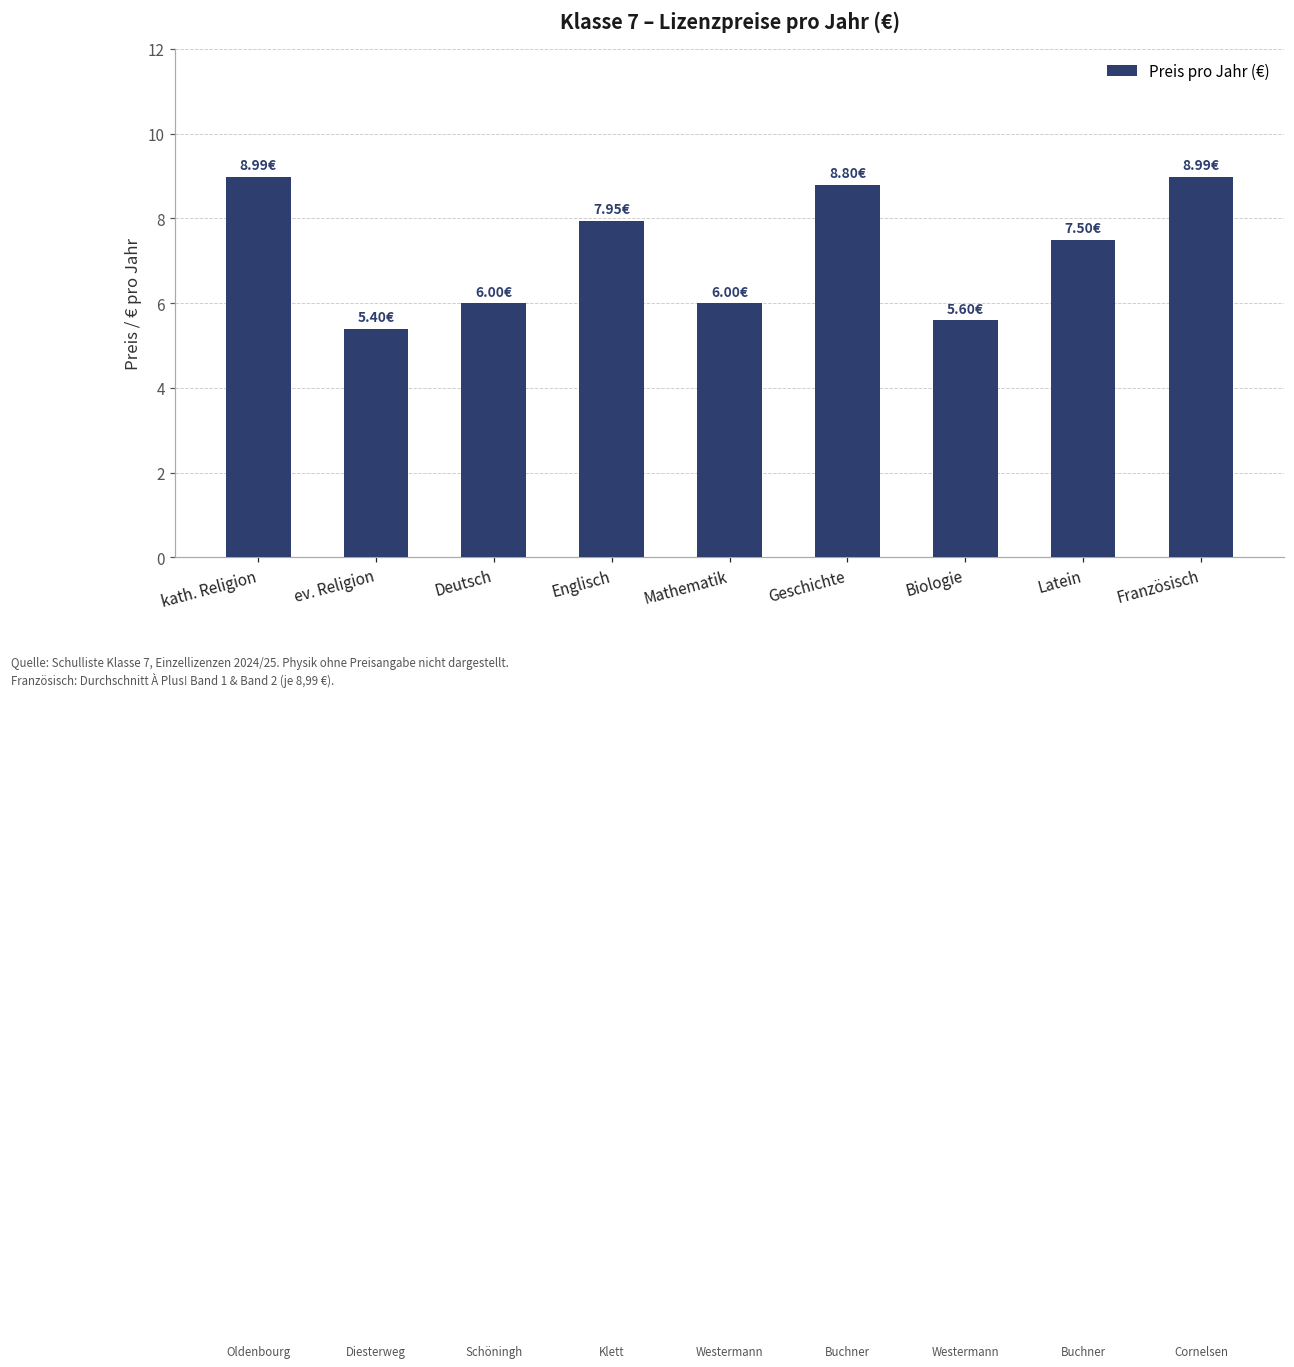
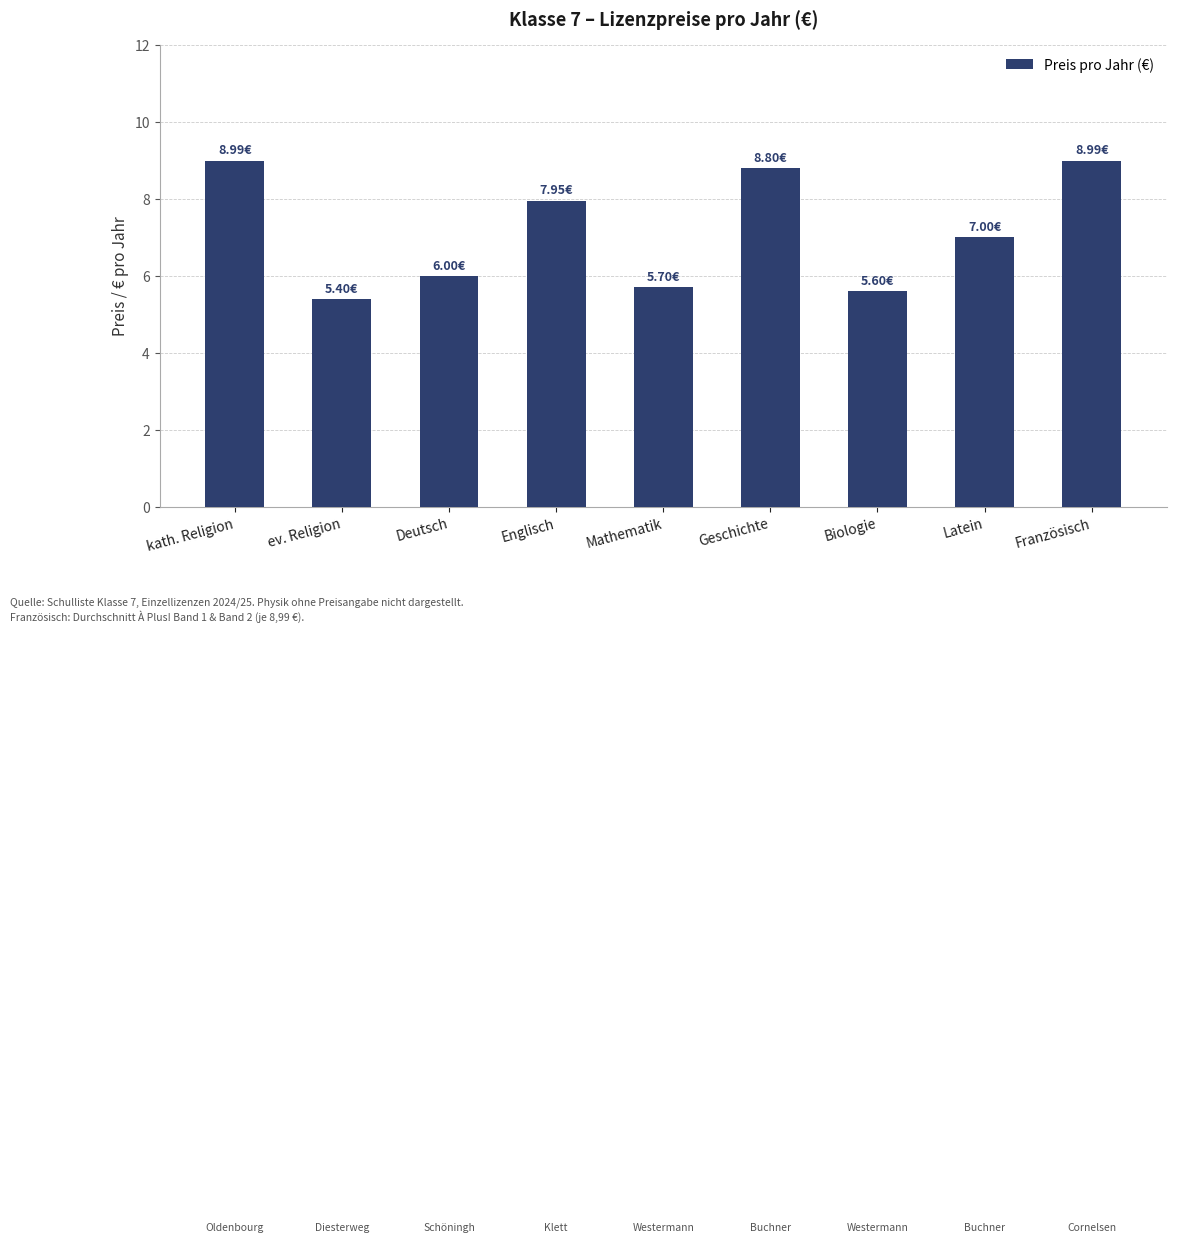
Mathematik: 6.00€ -> 5.70€
Latein: 7.50€ -> 7.00€
